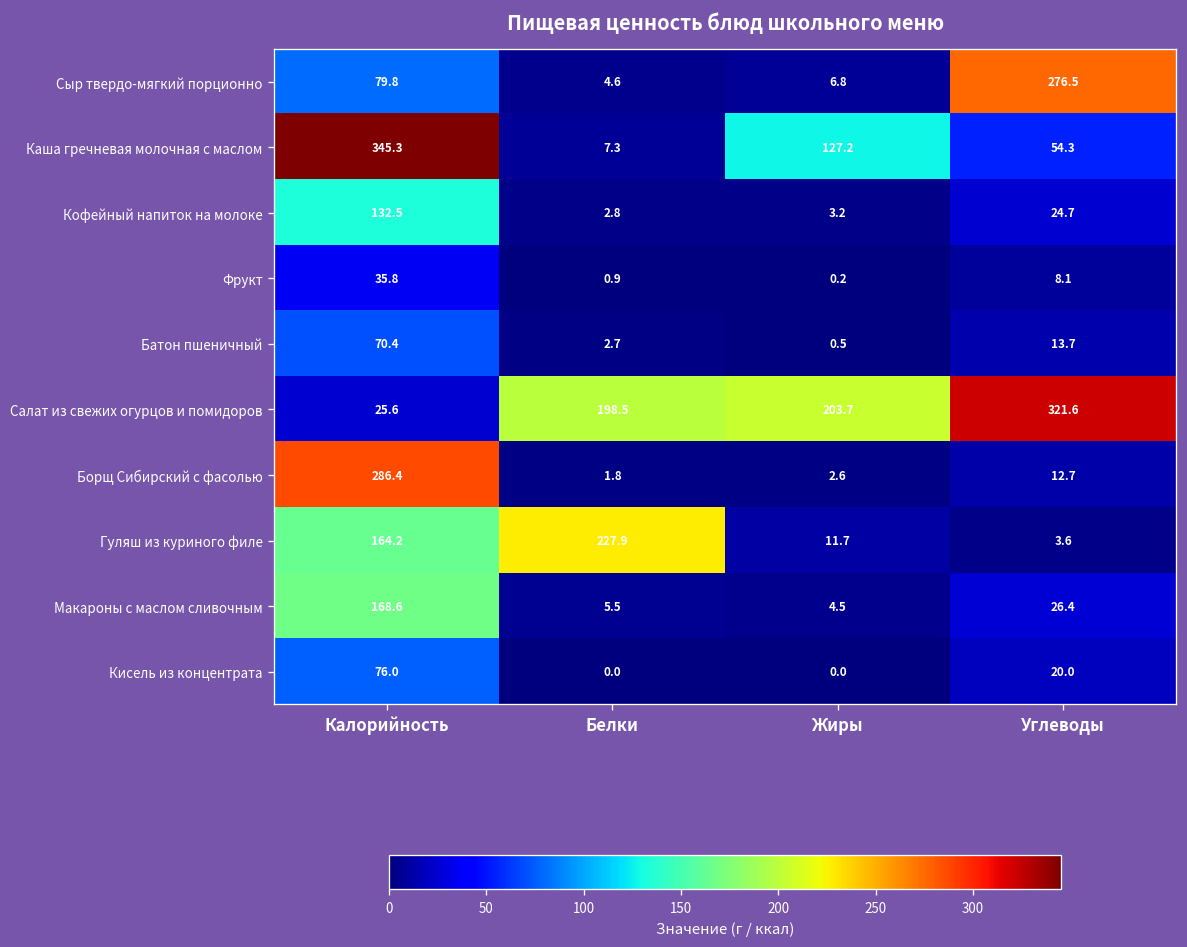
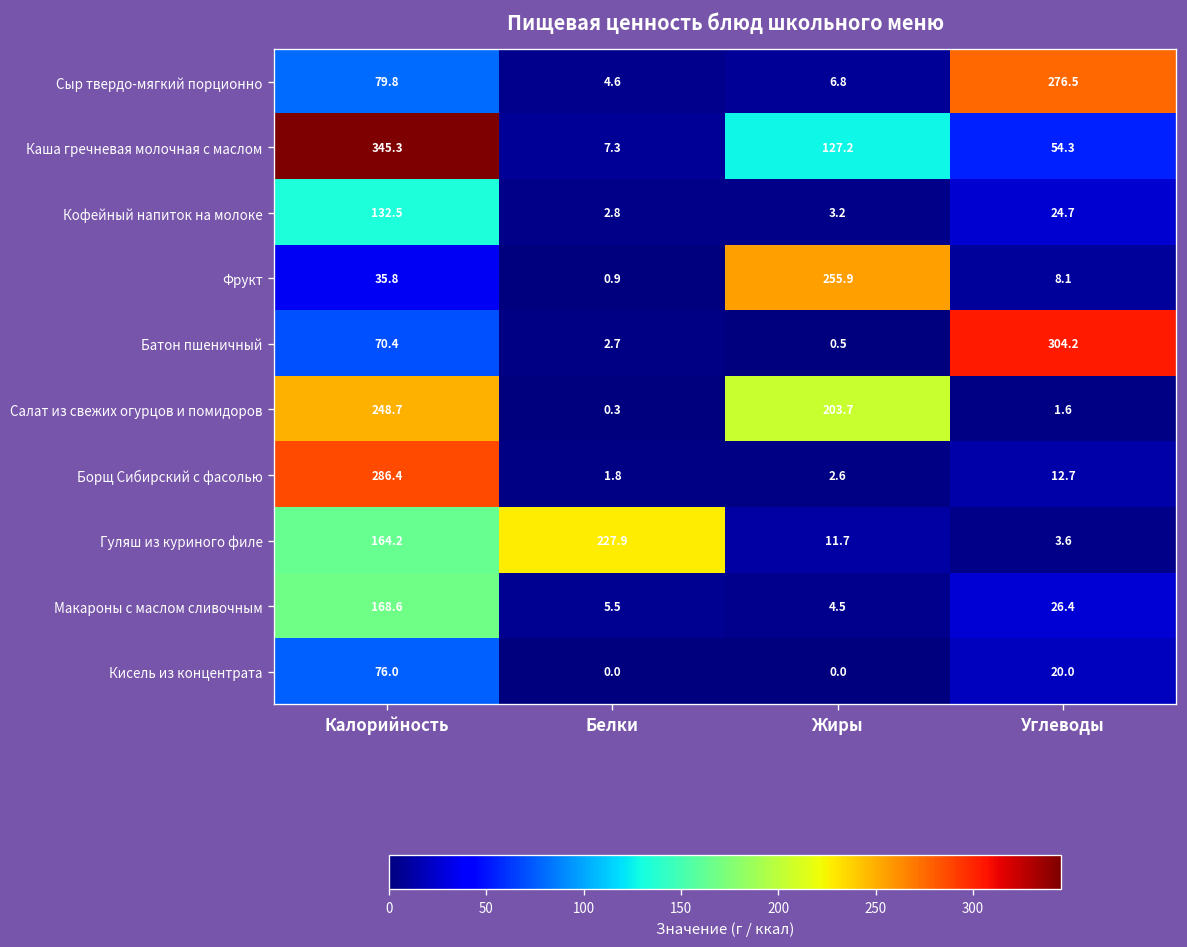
Фрукт, Жиры: 0.2 -> 255.9
Батон пшеничный, Углеводы: 13.7 -> 304.2
Салат из свежих огурцов и помидоров, Калорийность: 25.6 -> 248.7
Салат из свежих огурцов и помидоров, Белки: 198.5 -> 0.3
Салат из свежих огурцов и помидоров, Углеводы: 321.6 -> 1.6
